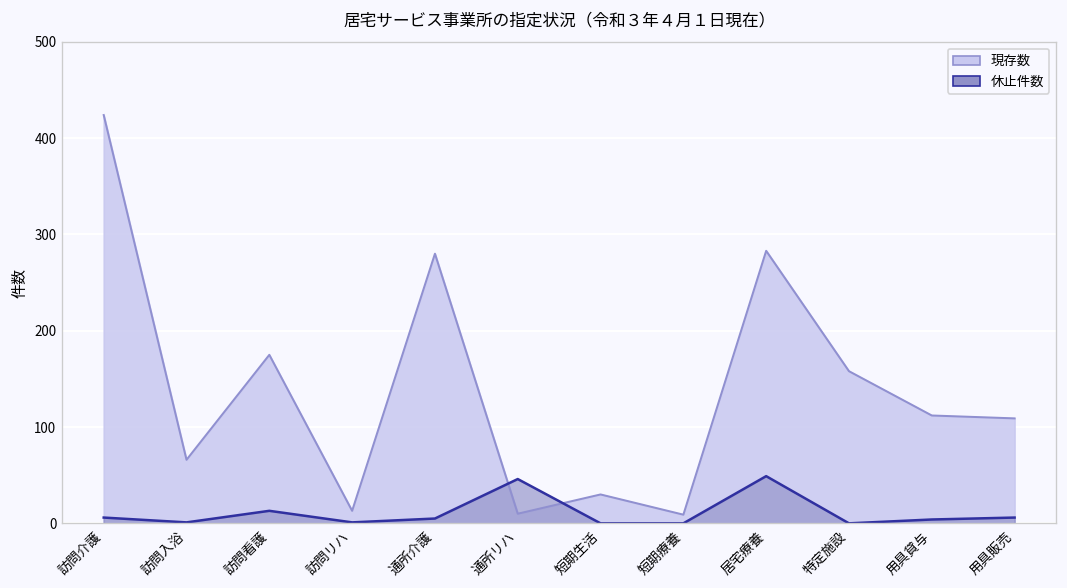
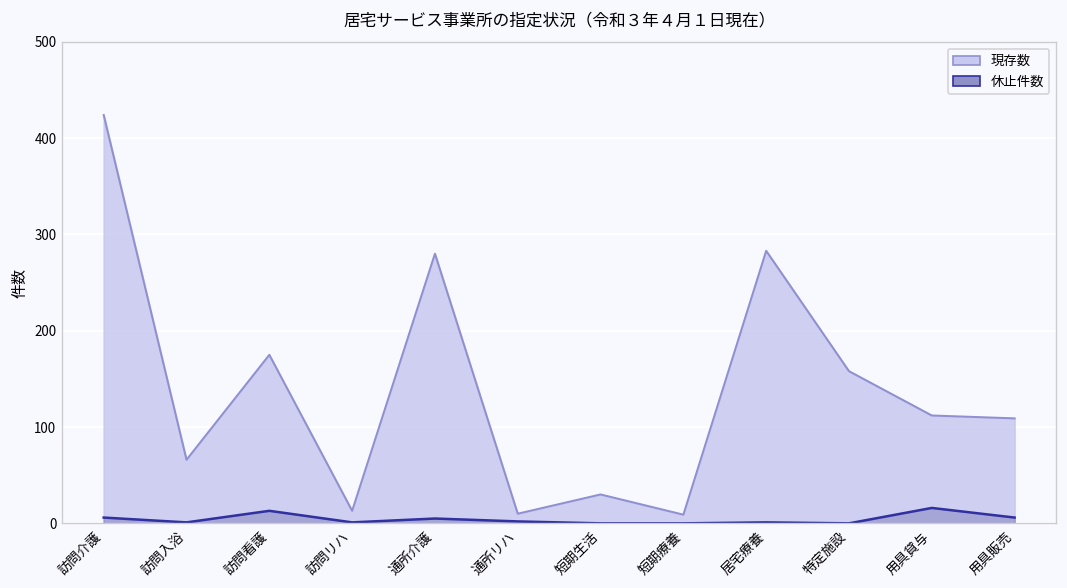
休止件数, 通所リハ: 50 -> 0
休止件数, 居宅療養: 50 -> 0
休止件数, 用具貸与: 0 -> 20
